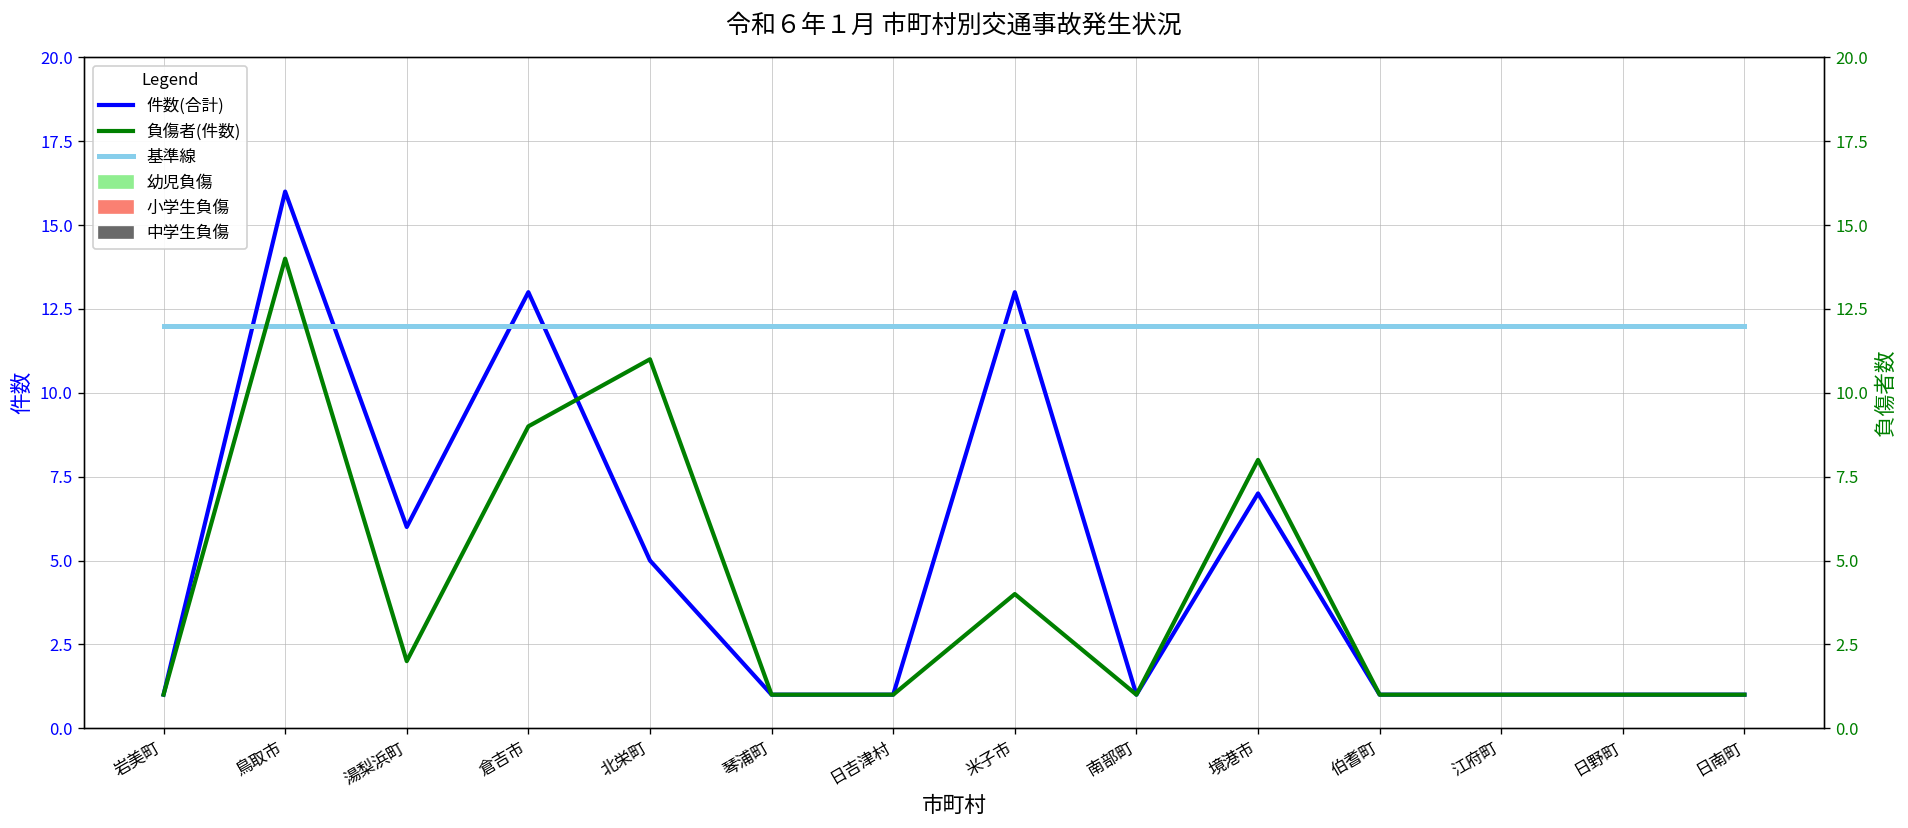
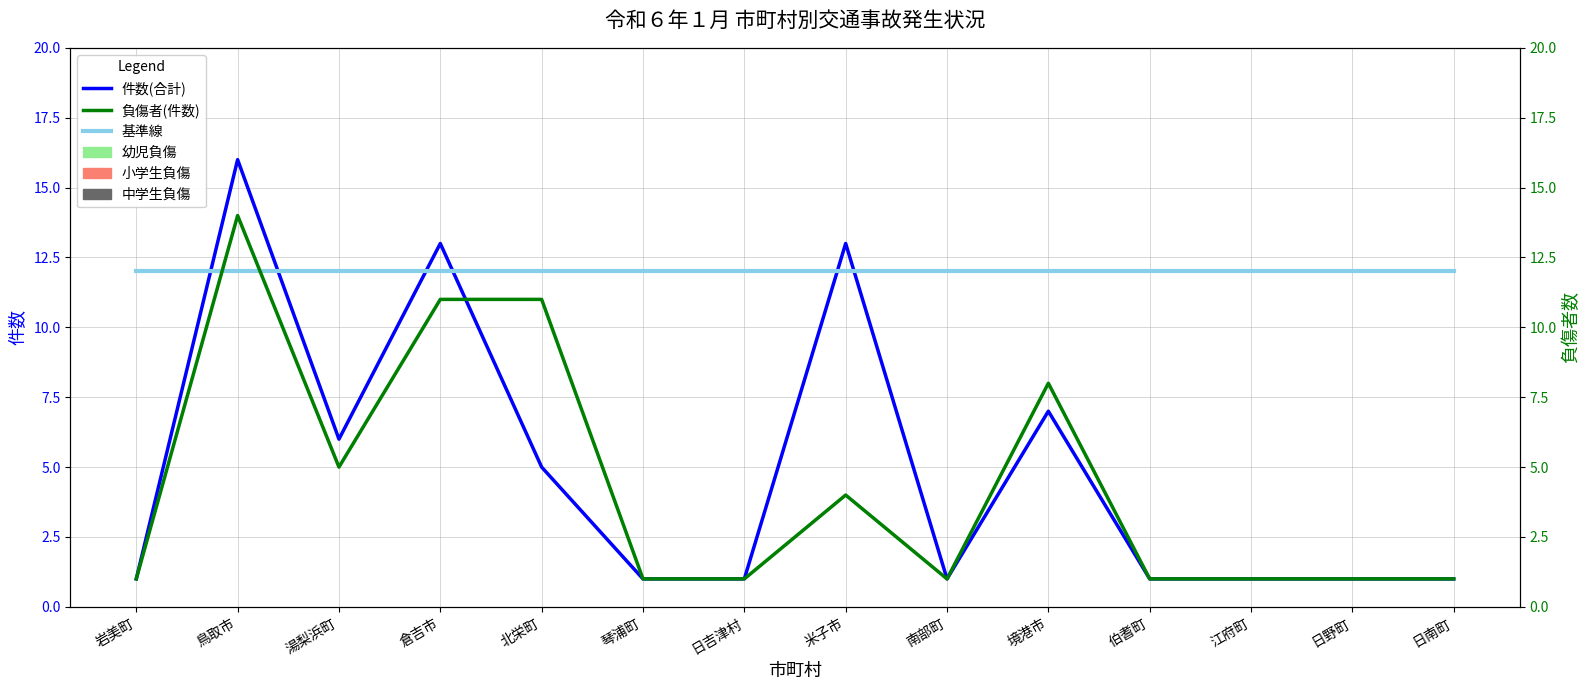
負傷者(件数), 湯梨浜町: 2 -> 5
負傷者(件数), 倉吉市: 9 -> 11
